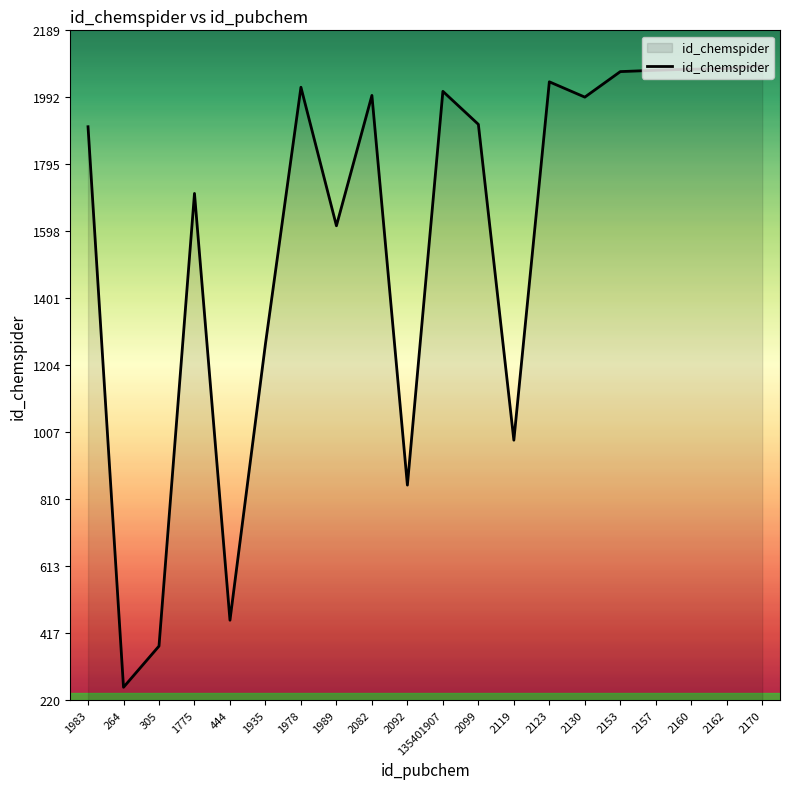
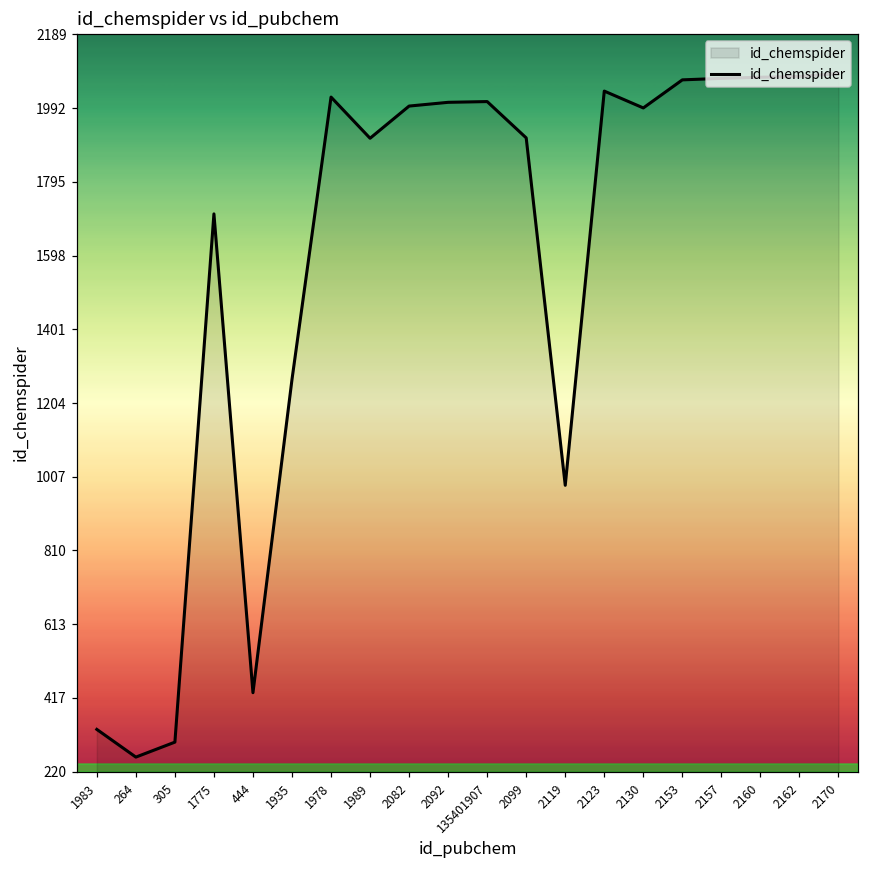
1983: 1910 -> 330
305: 380 -> 300
444: 460 -> 430
1989: 1620 -> 1910
2092: 850 -> 2010
